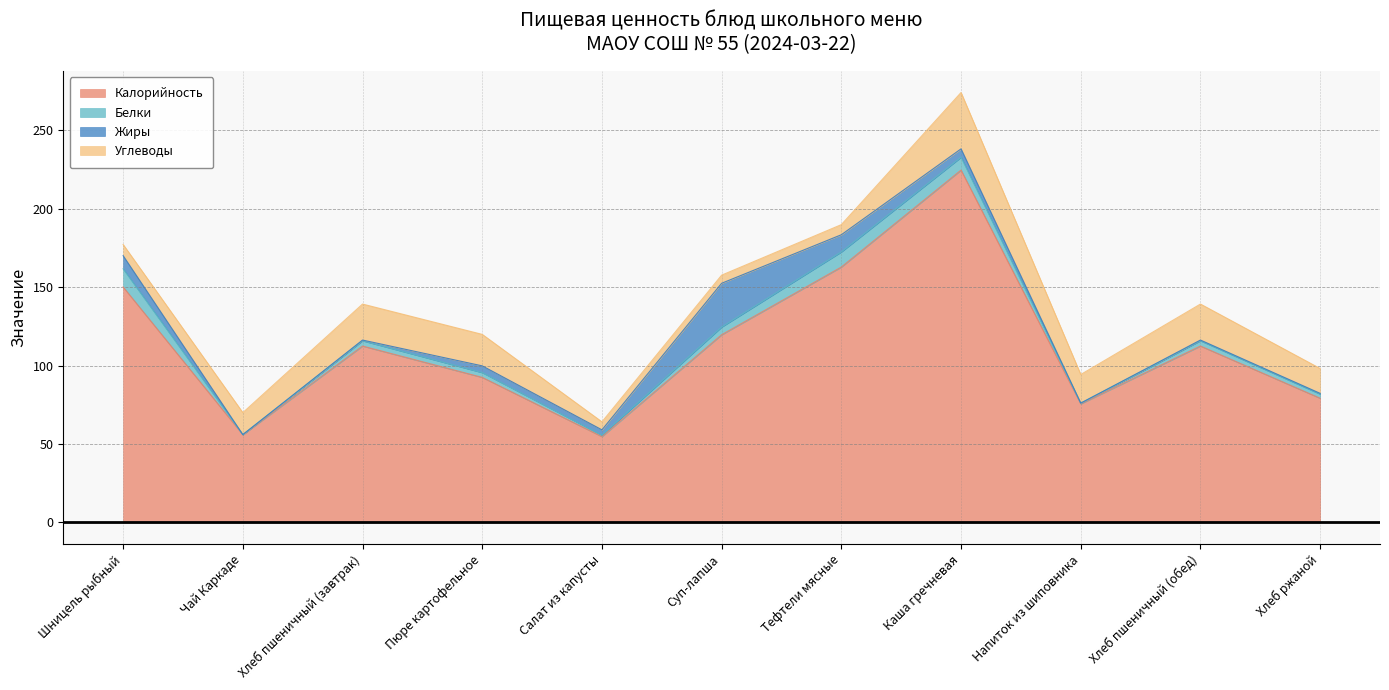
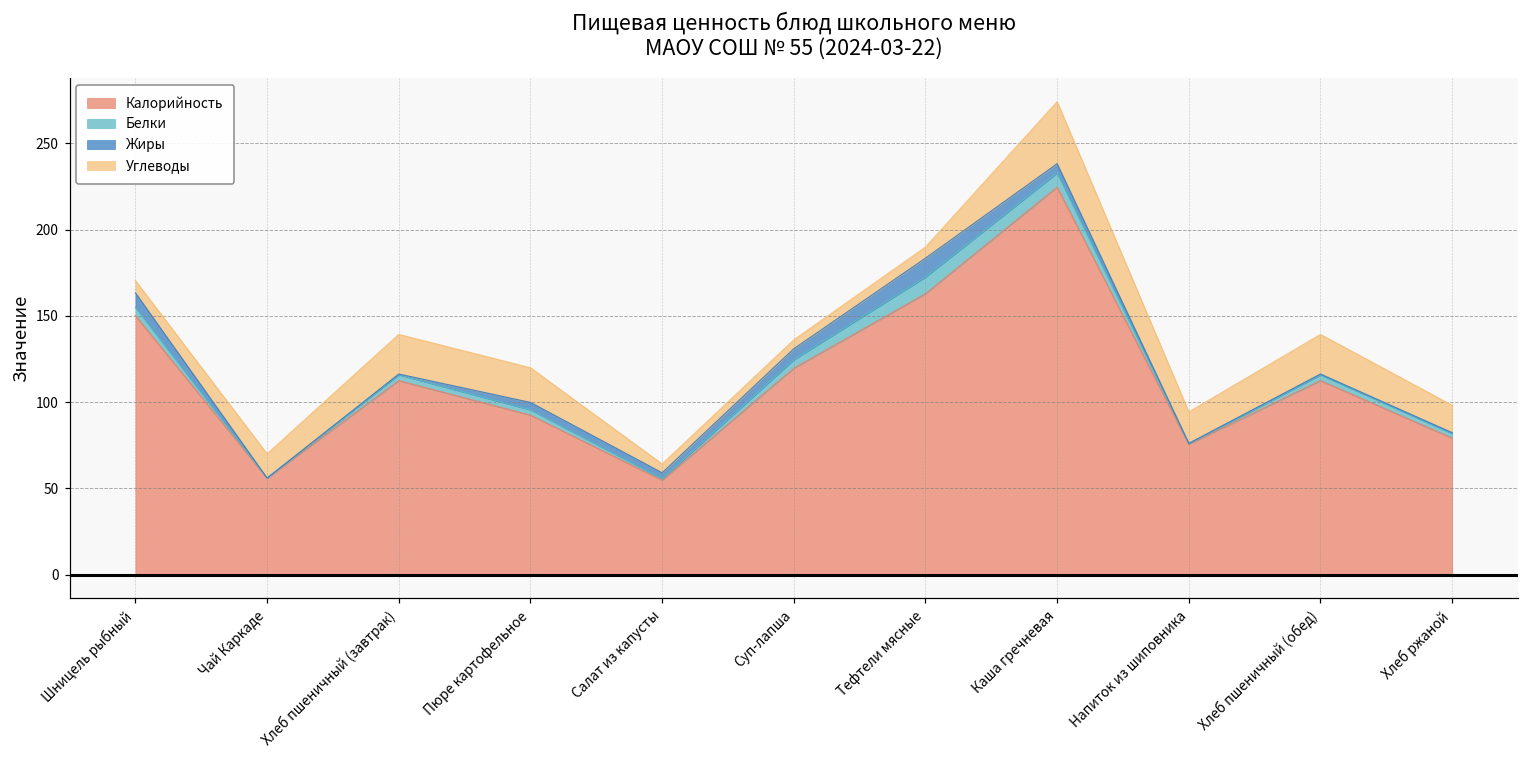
Белки, Шницель рыбный: 12 -> 5
Жиры, Суп-лапша: 28 -> 6
